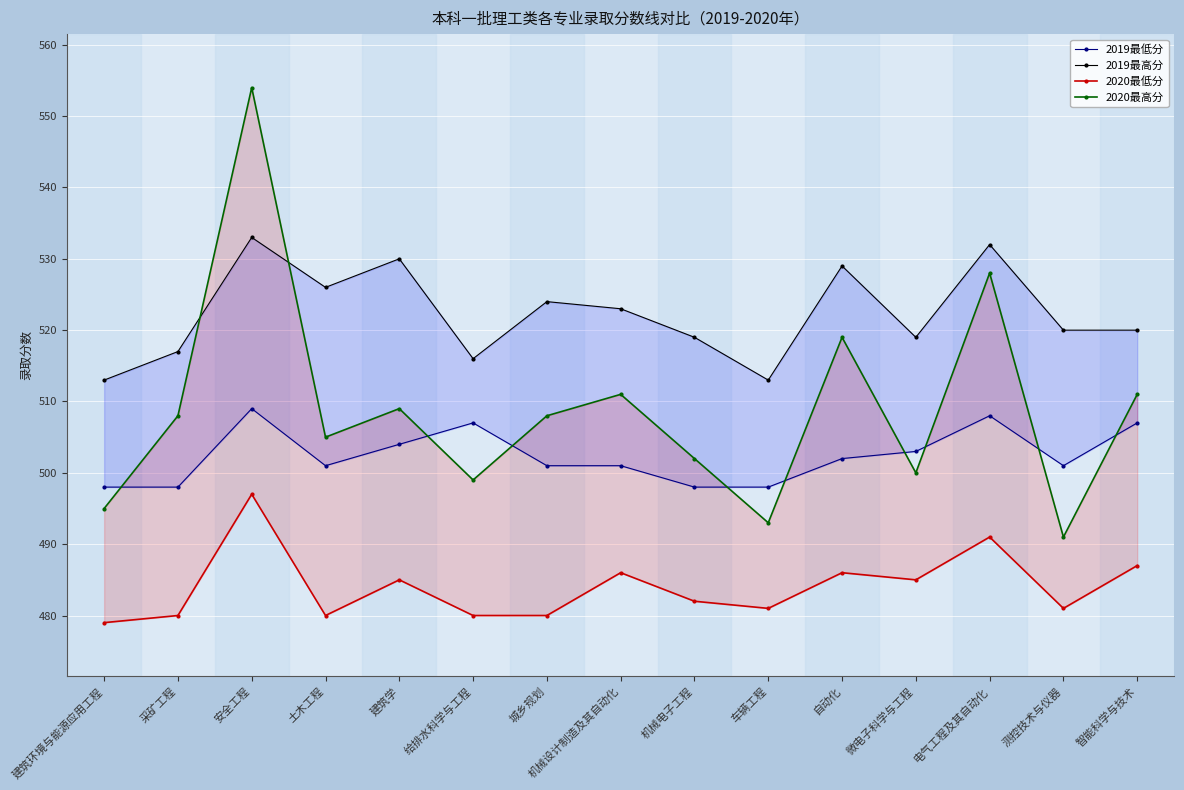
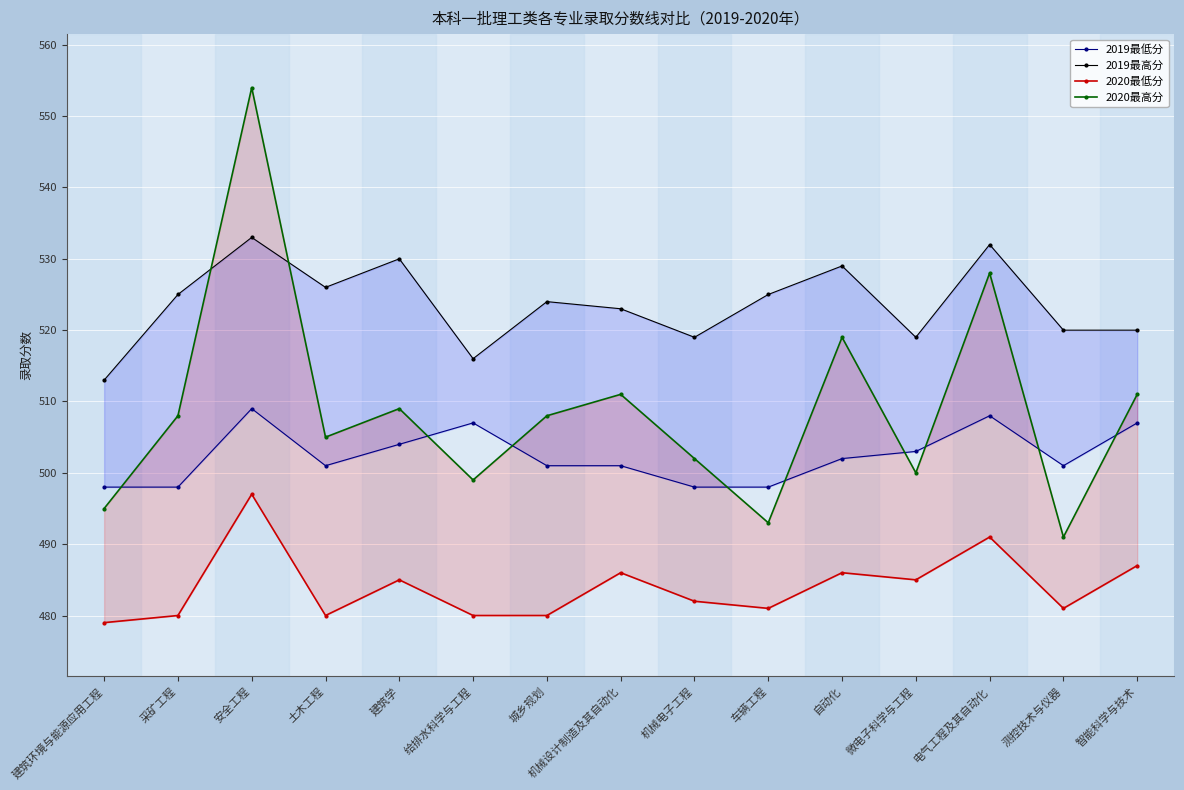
2019最高分, 采矿工程: 517 -> 525
2019最高分, 车辆工程: 513 -> 525
